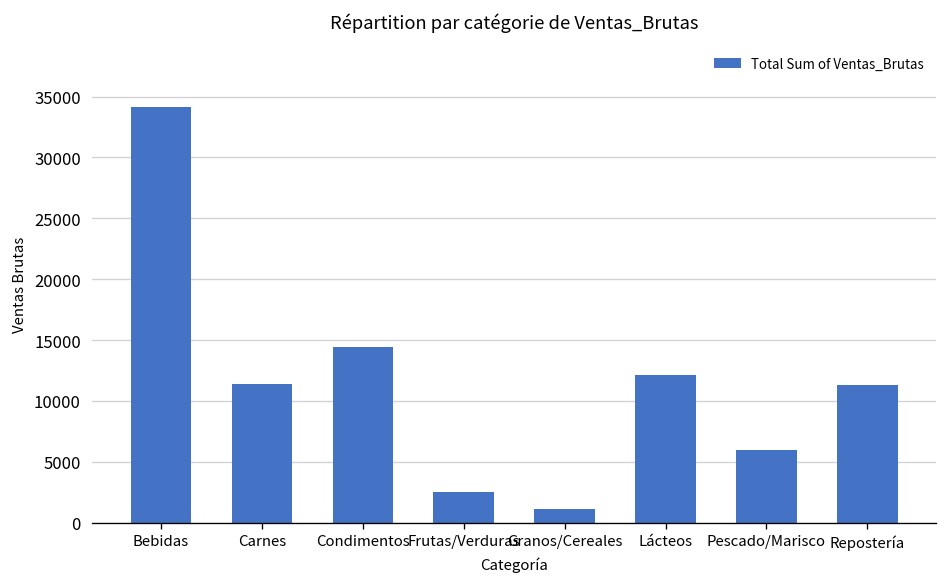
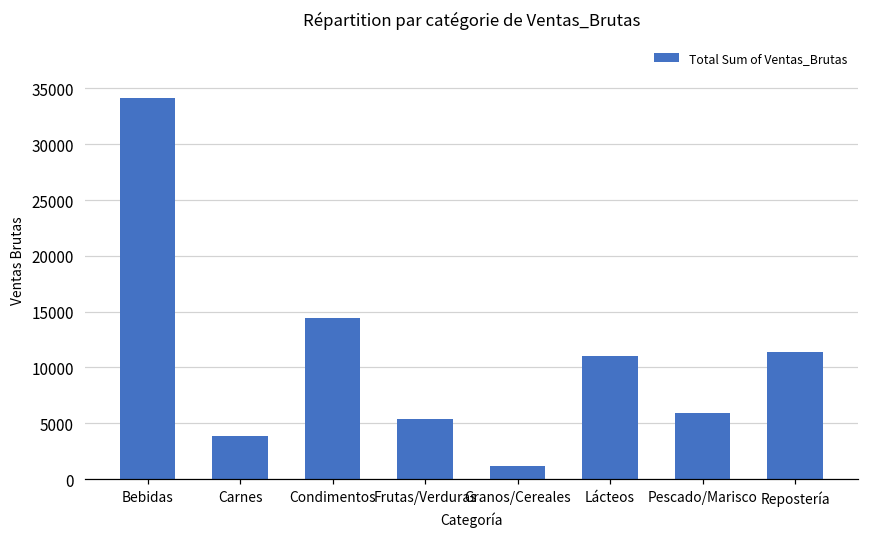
Carnes: 11400 -> 3900
Frutas/Verduras: 2500 -> 5400
Lácteos: 12100 -> 11000
